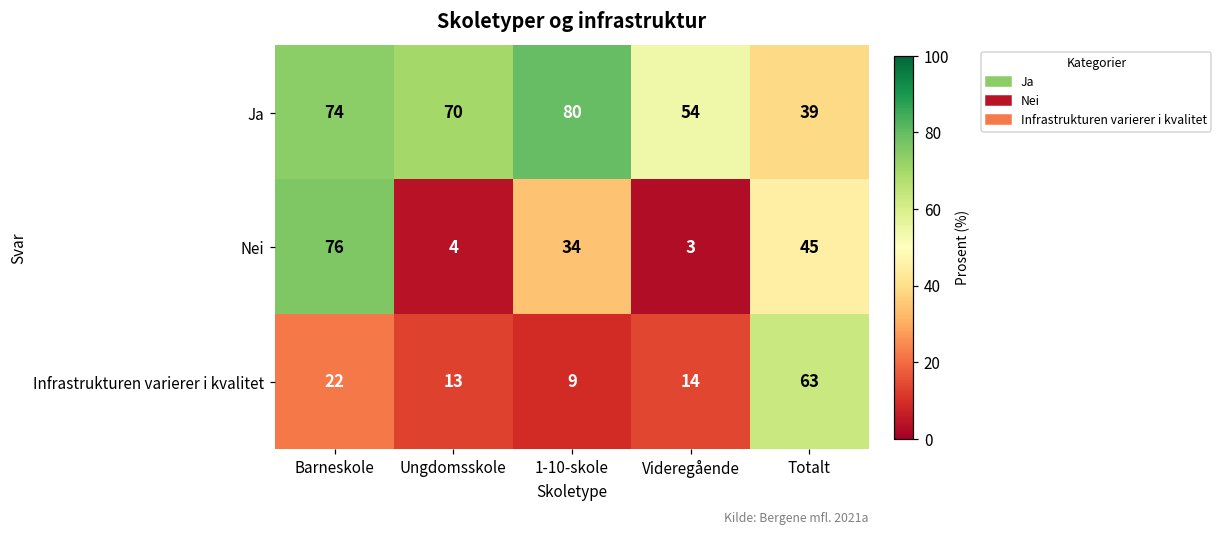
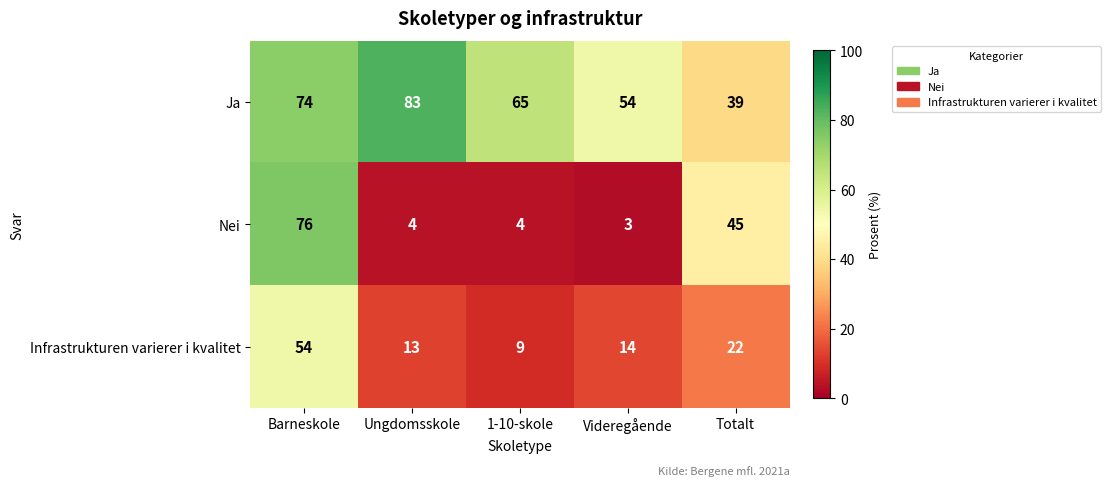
Ja, Ungdomsskole: 70 -> 83
Ja, 1-10-skole: 80 -> 65
Nei, 1-10-skole: 34 -> 4
Infrastrukturen varierer i kvalitet, Barneskole: 22 -> 54
Infrastrukturen varierer i kvalitet, Totalt: 63 -> 22
